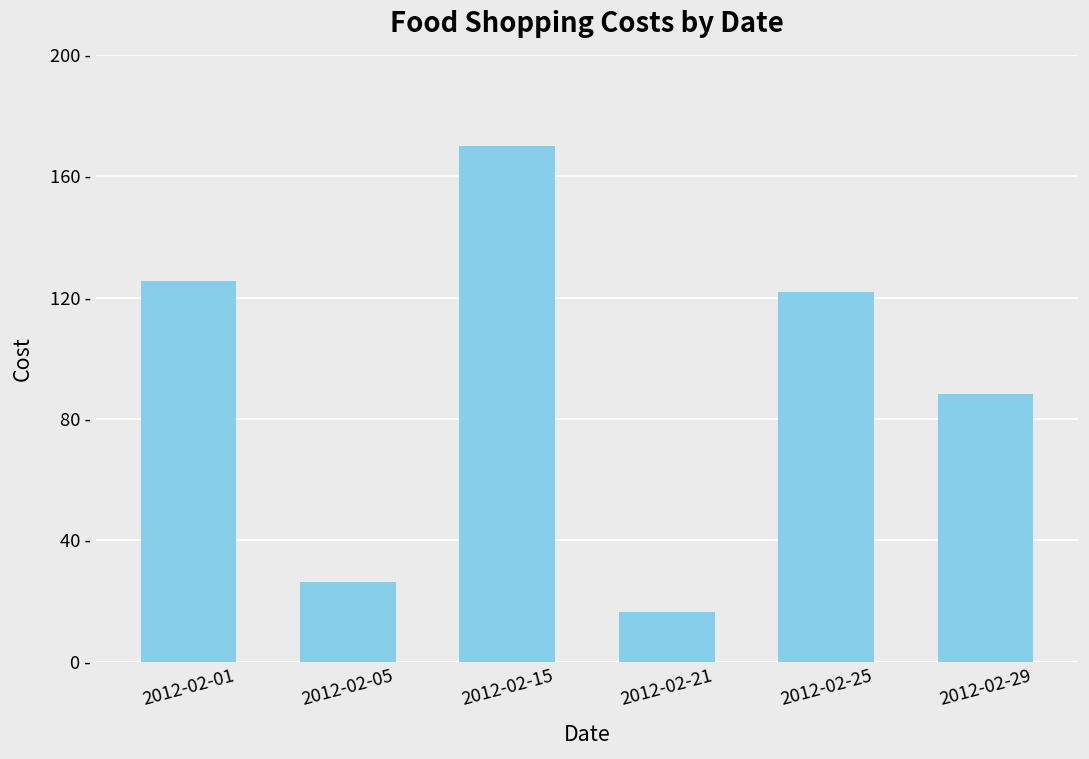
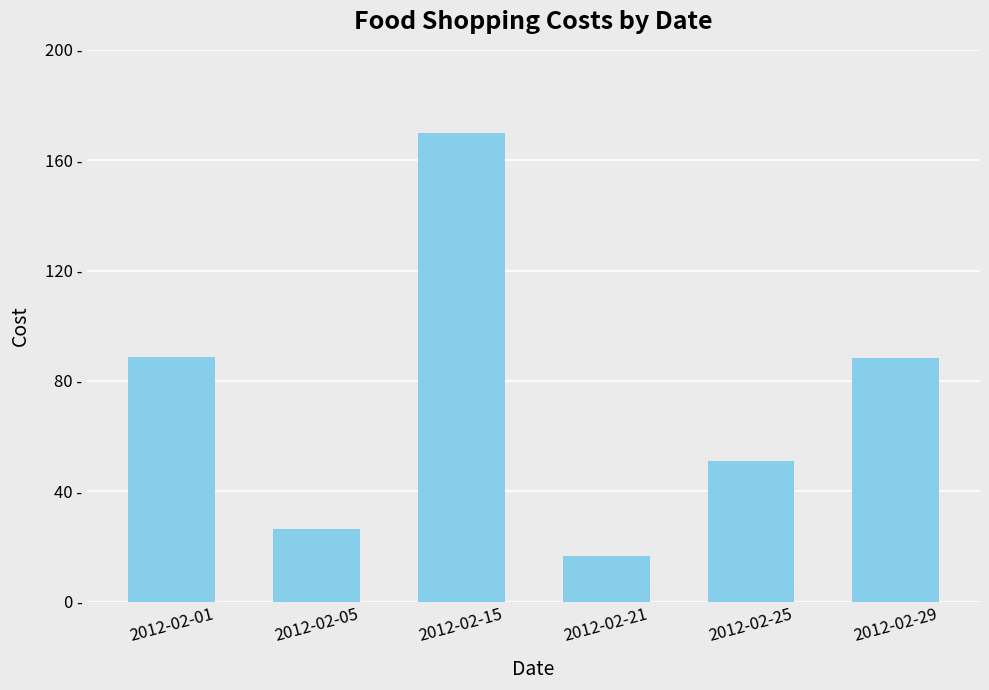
2012-02-01: 125 - -> 88 -
2012-02-25: 122 - -> 51 -
